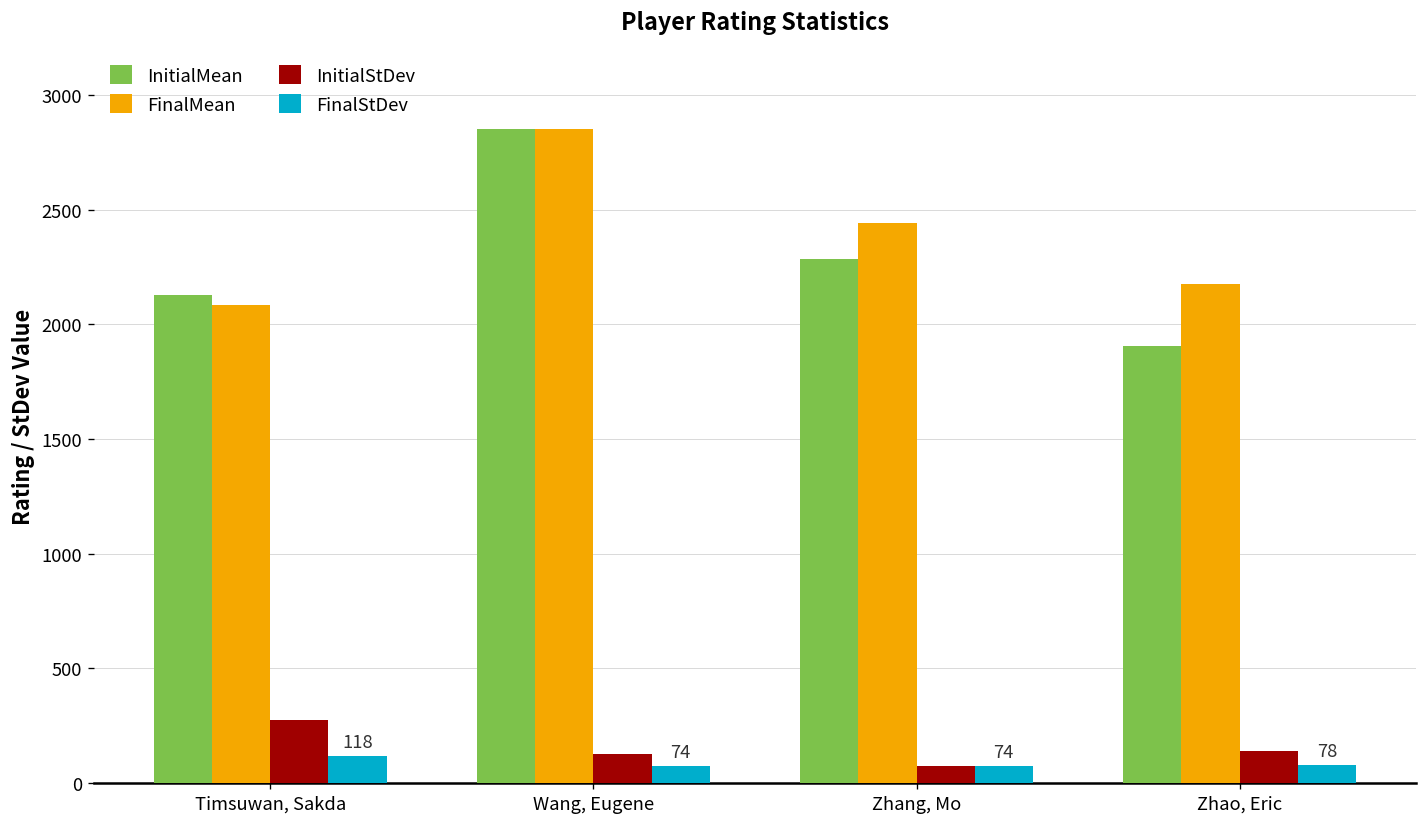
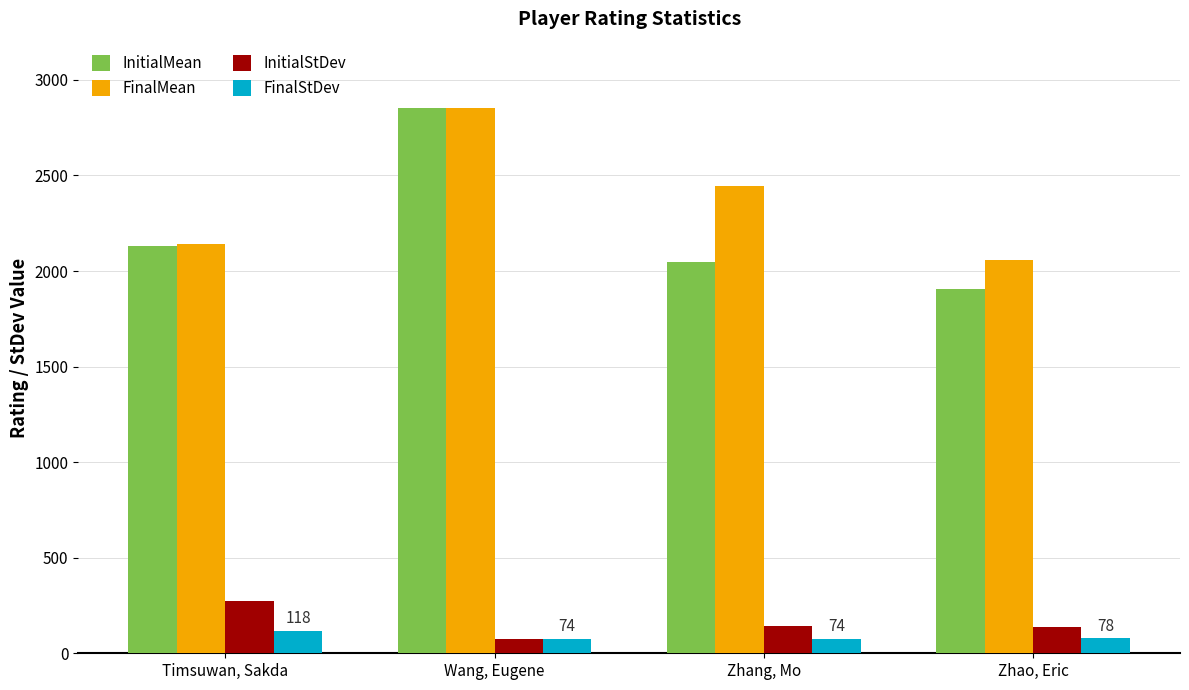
FinalMean, Timsuwan, Sakda: 2090 -> 2140
InitialStDev, Wang, Eugene: 130 -> 70
InitialMean, Zhang, Mo: 2290 -> 2050
InitialStDev, Zhang, Mo: 70 -> 140
FinalMean, Zhao, Eric: 2180 -> 2060
